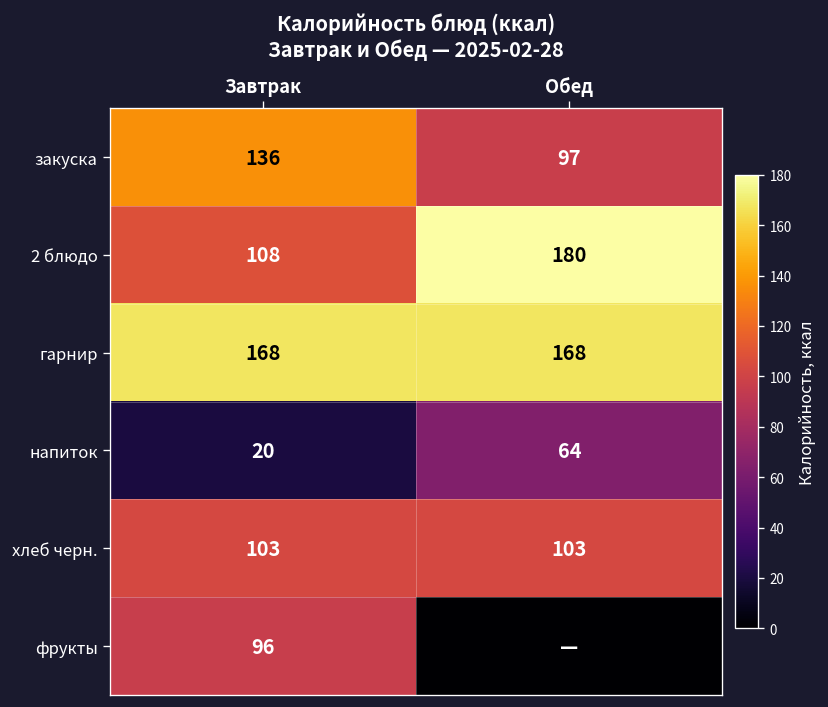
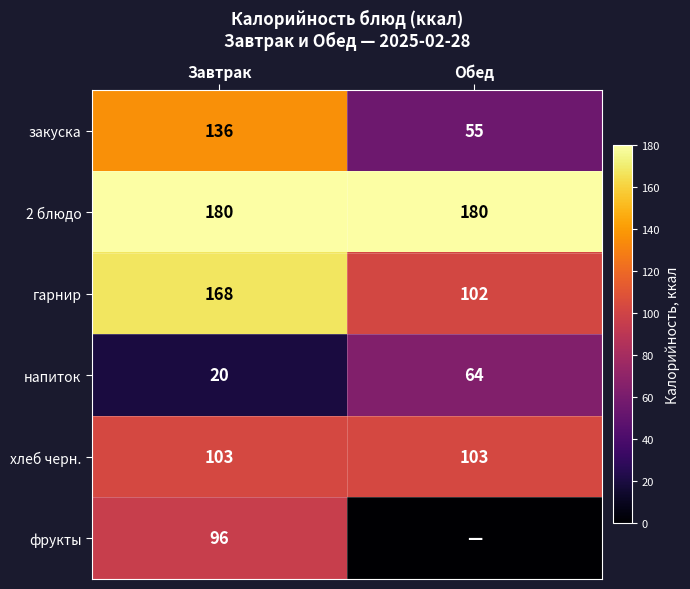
закуска, Обед: 97 -> 55
2 блюдо, Завтрак: 108 -> 180
гарнир, Обед: 168 -> 102
